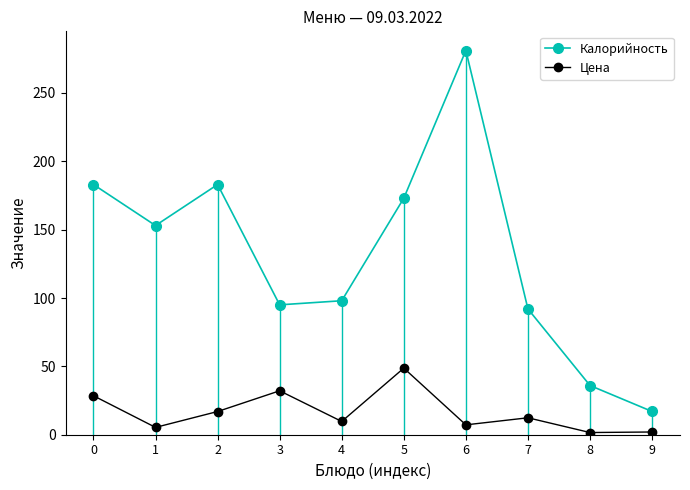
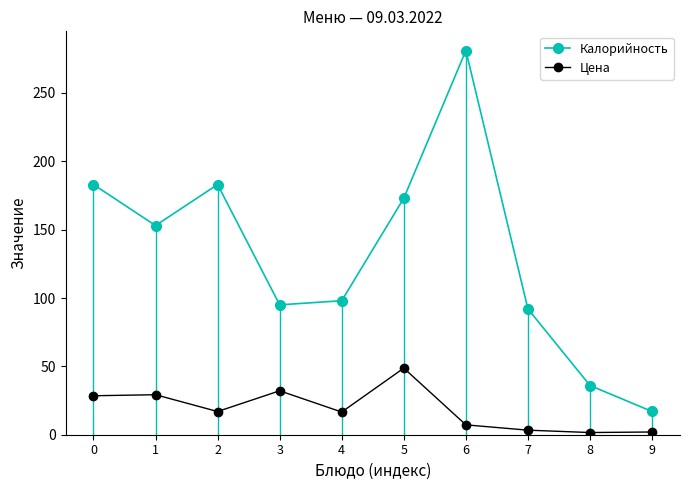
Цена, 1: 5 -> 29
Цена, 4: 10 -> 17
Цена, 7: 12 -> 3
